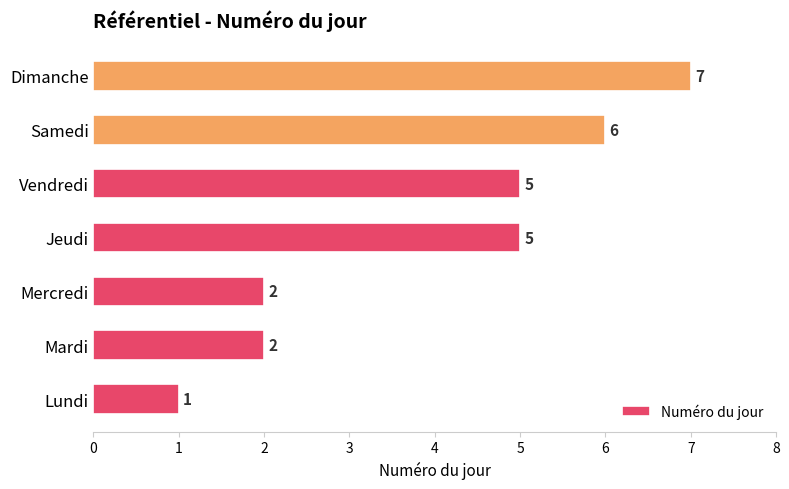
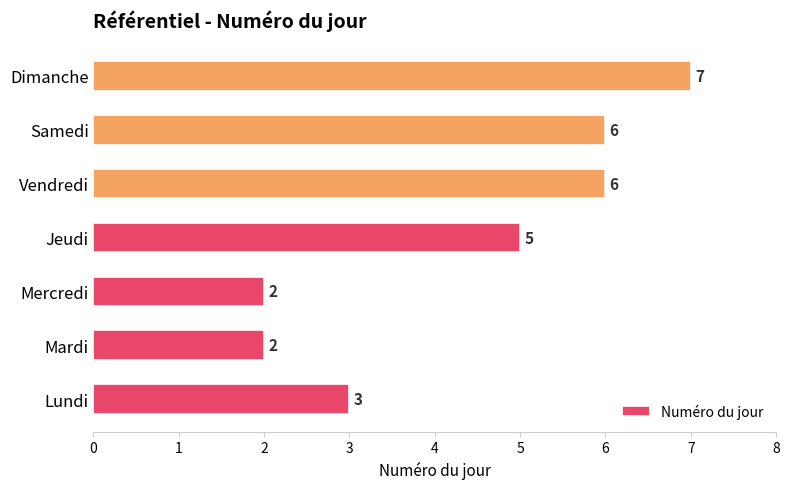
Vendredi: 5 -> 6
Lundi: 1 -> 3
